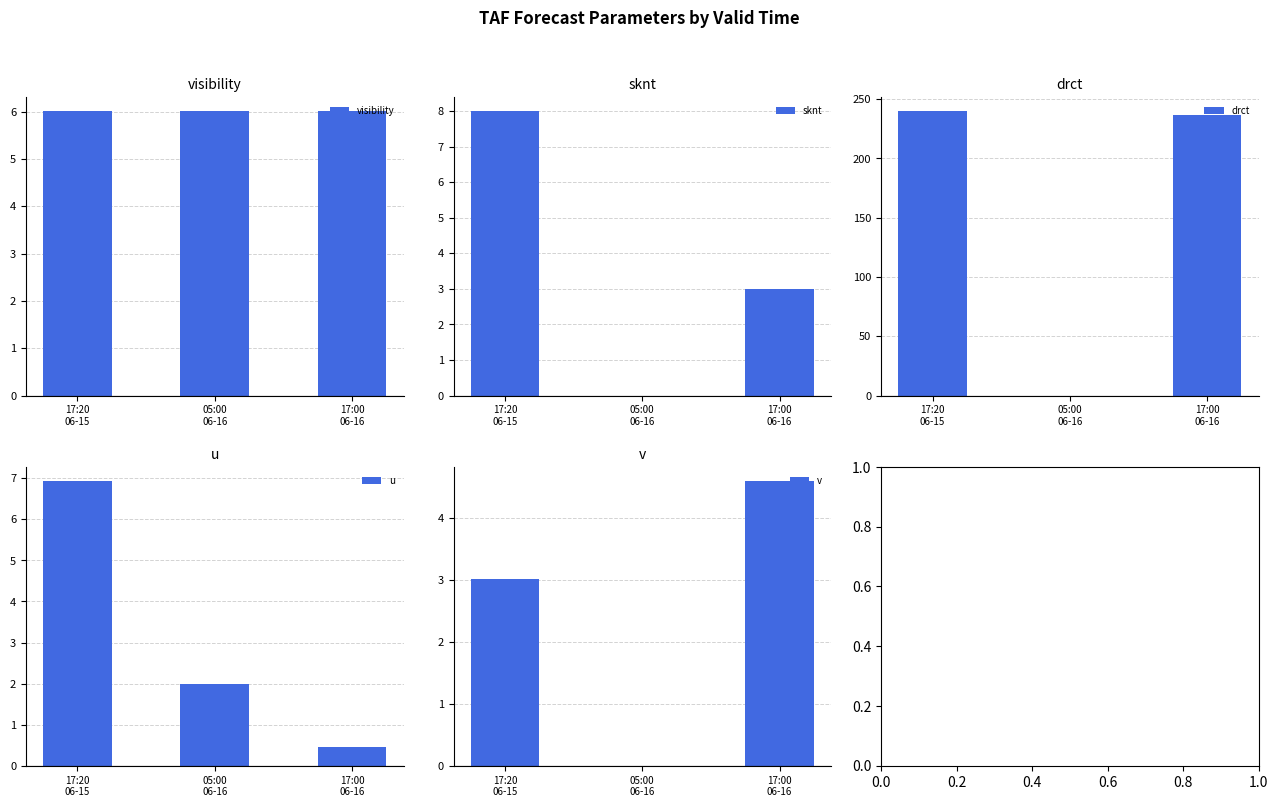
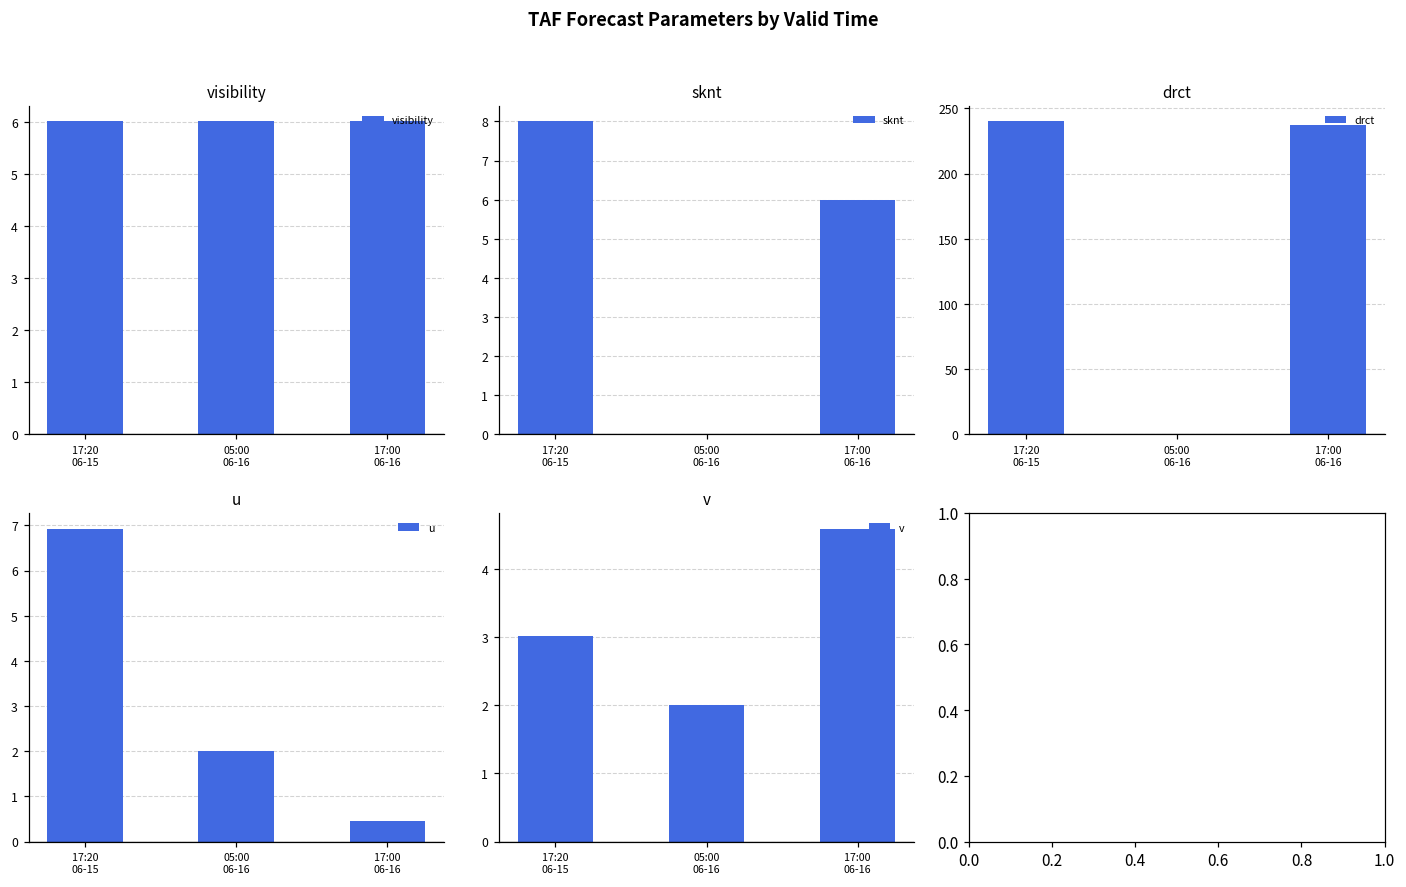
sknt, 17:00 06-16: 3 -> 6
v, 05:00 06-16: 0 -> 2
